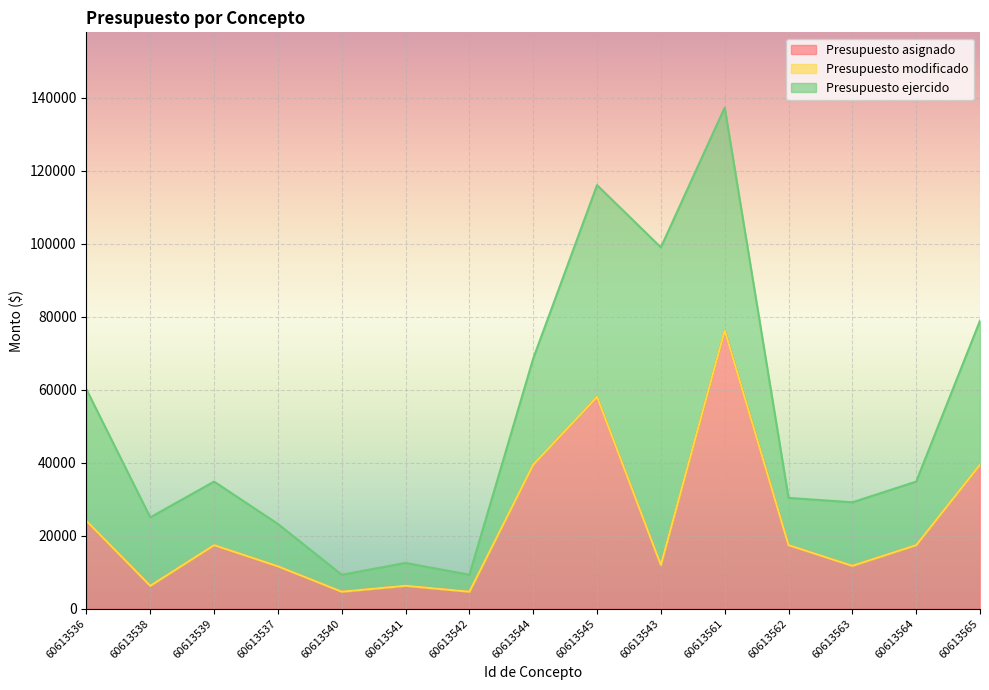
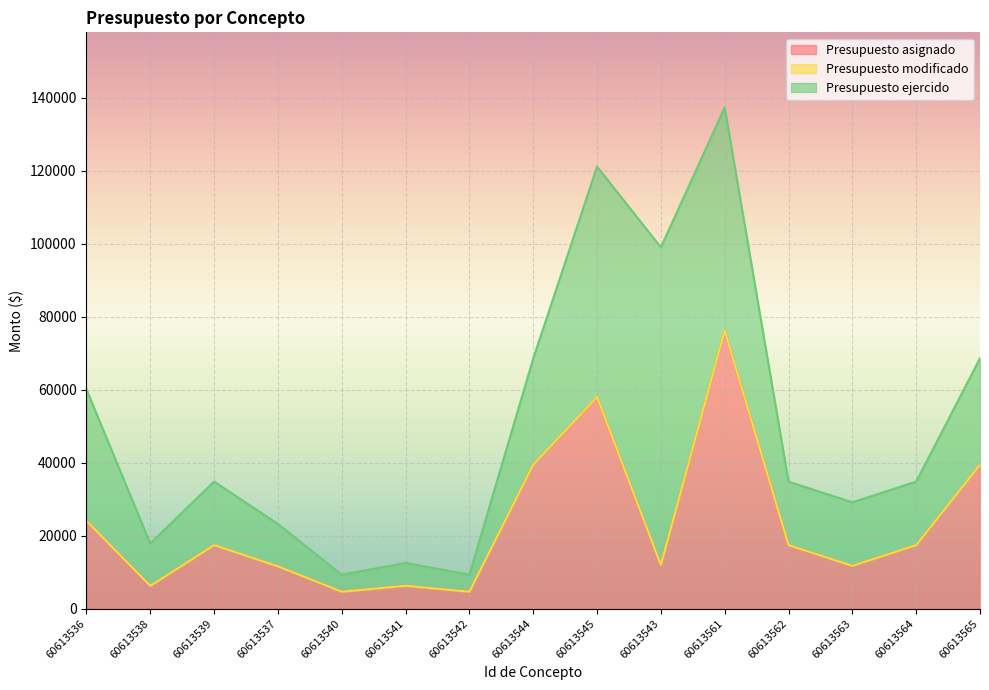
Presupuesto ejercido, 60613538: 19000 -> 12000
Presupuesto ejercido, 60613545: 58000 -> 63000
Presupuesto ejercido, 60613562: 13000 -> 17000
Presupuesto ejercido, 60613565: 39000 -> 29000
